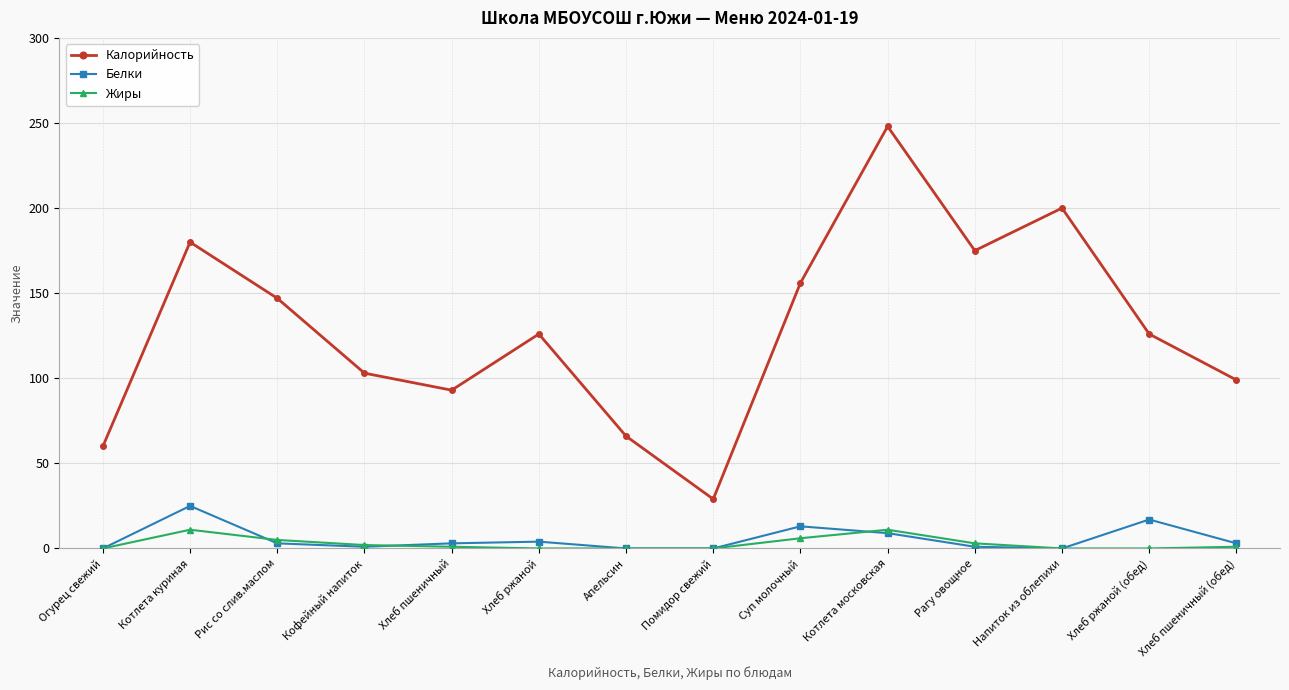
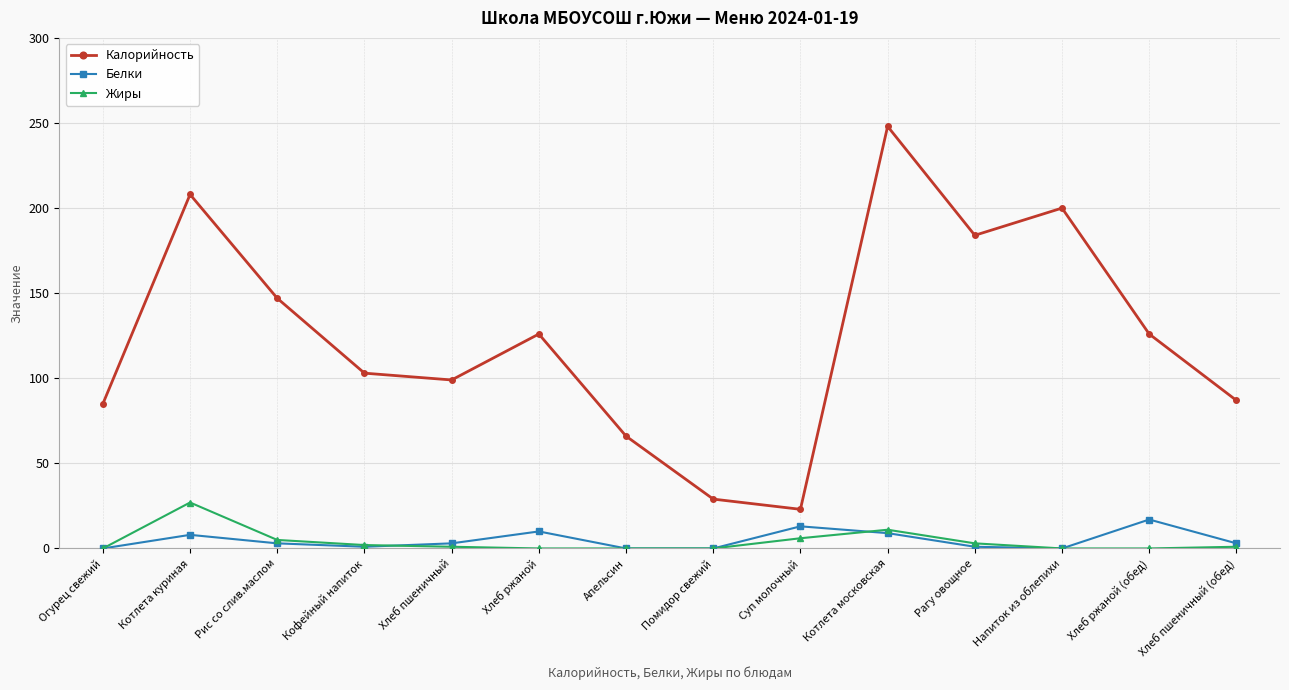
Калорийность, Огурец свежий: 60 -> 85
Калорийность, Котлета куриная: 180 -> 208
Белки, Котлета куриная: 25 -> 8
Жиры, Котлета куриная: 11 -> 27
Калорийность, Хлеб пшеничный: 93 -> 99
Белки, Хлеб ржаной: 4 -> 10
Калорийность, Суп молочный: 156 -> 23
Калорийность, Рагу овощное: 175 -> 184
Калорийность, Хлеб пшеничный (обед): 99 -> 87
